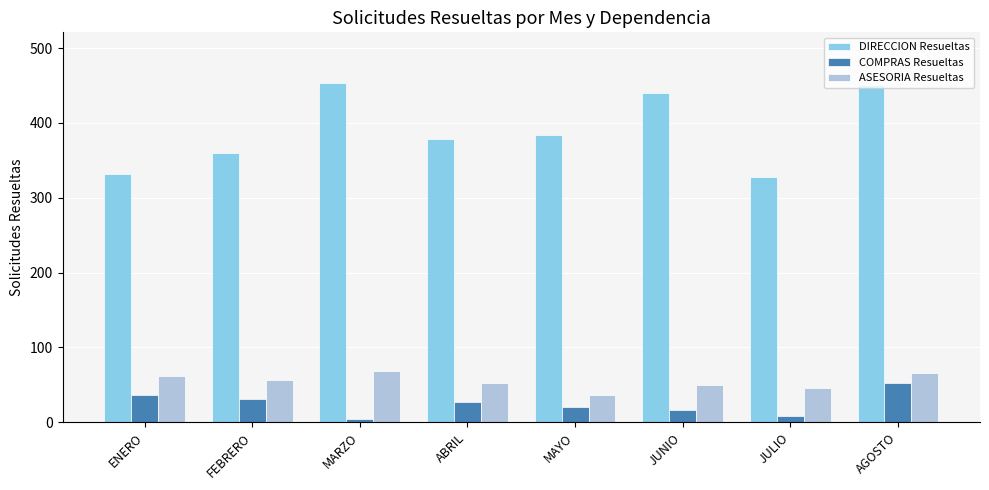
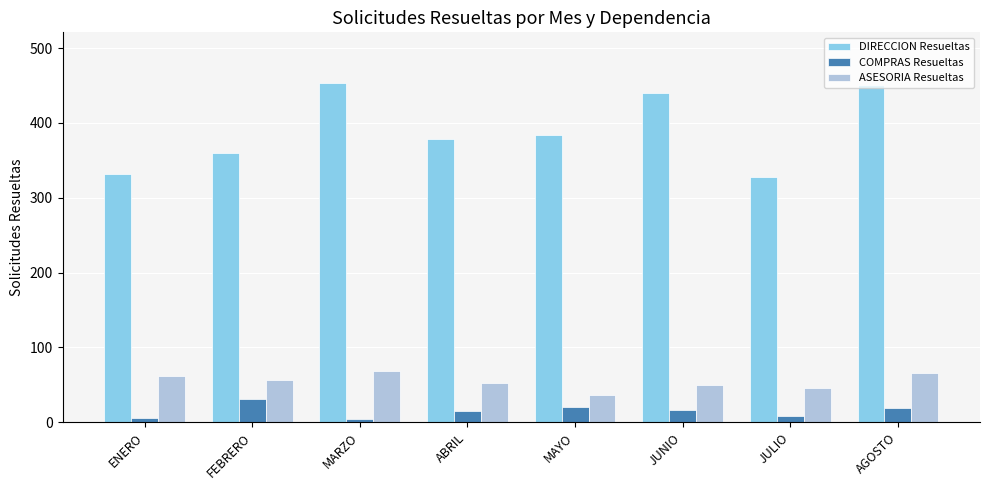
COMPRAS Resueltas, ENERO: 40 -> 10
COMPRAS Resueltas, ABRIL: 30 -> 20
COMPRAS Resueltas, AGOSTO: 50 -> 20
